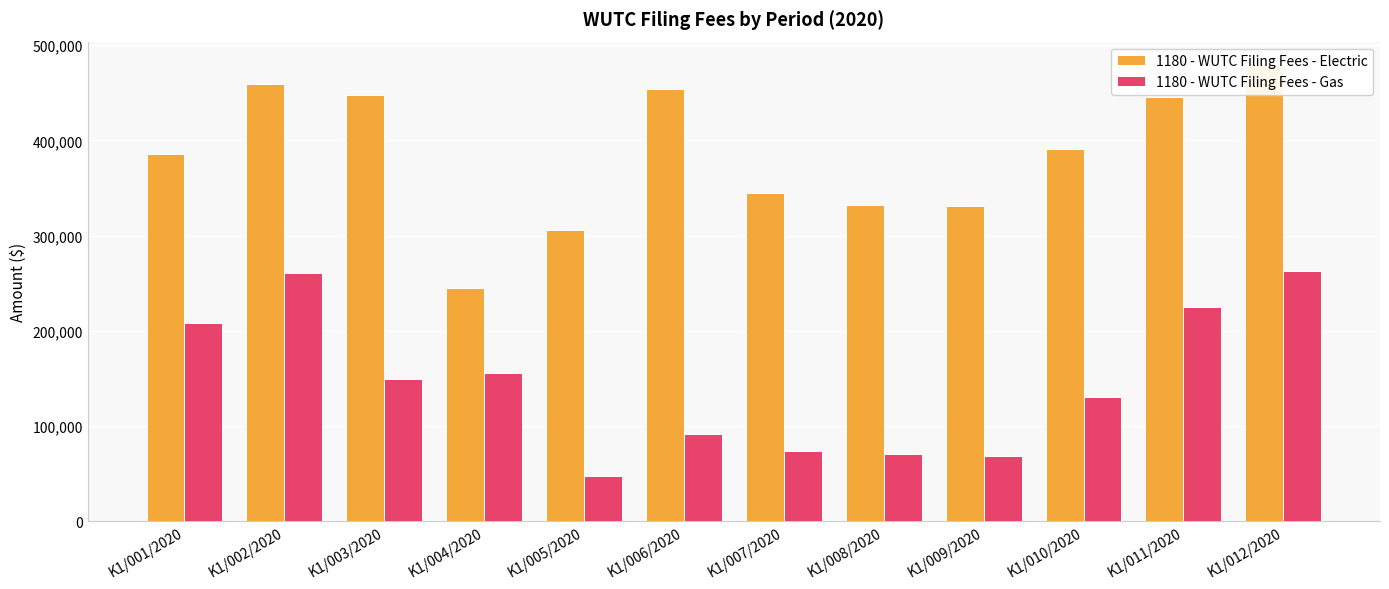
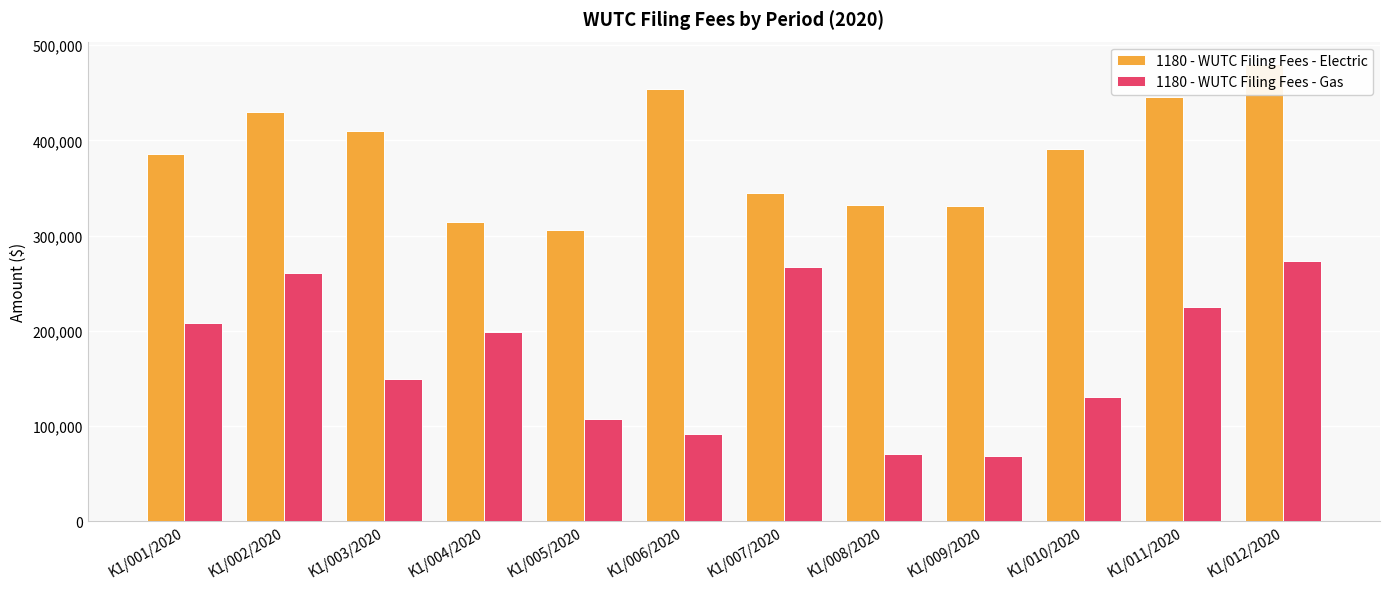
1180 - WUTC Filing Fees - Electric, K1/002/2020: 460,000 -> 430,000
1180 - WUTC Filing Fees - Electric, K1/003/2020: 450,000 -> 410,000
1180 - WUTC Filing Fees - Electric, K1/004/2020: 240,000 -> 310,000
1180 - WUTC Filing Fees - Gas, K1/004/2020: 160,000 -> 200,000
1180 - WUTC Filing Fees - Gas, K1/005/2020: 50,000 -> 110,000
1180 - WUTC Filing Fees - Gas, K1/007/2020: 70,000 -> 270,000
1180 - WUTC Filing Fees - Gas, K1/012/2020: 260,000 -> 270,000
